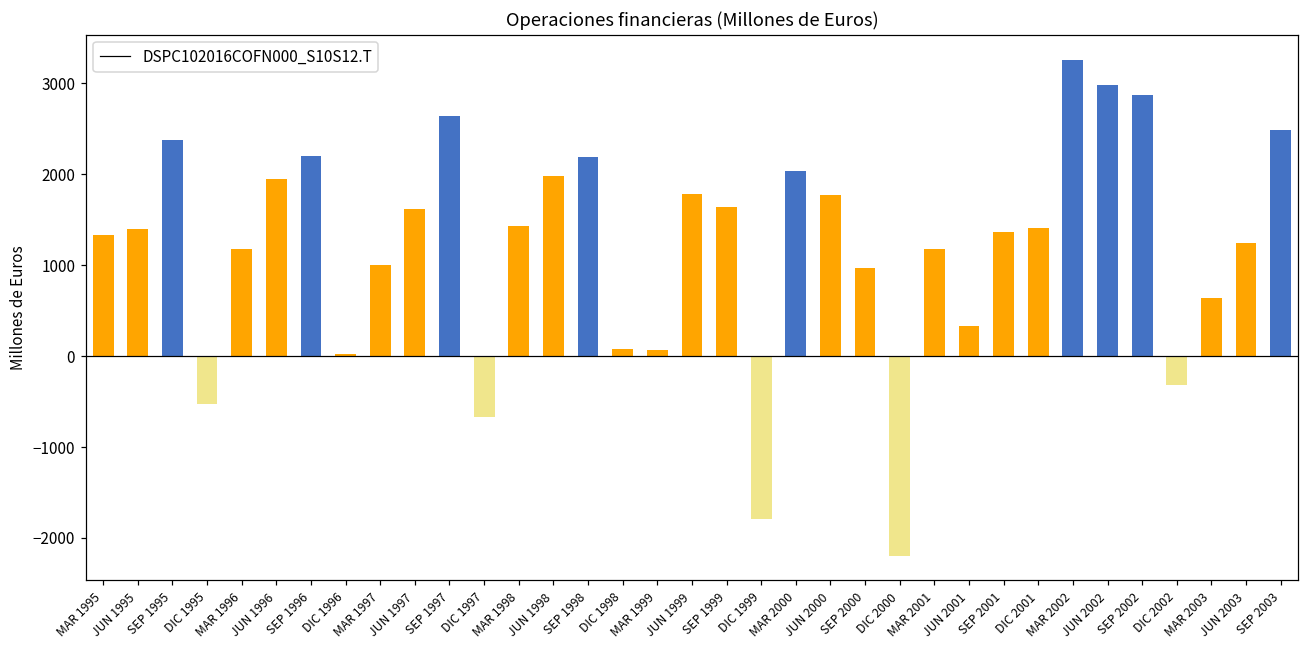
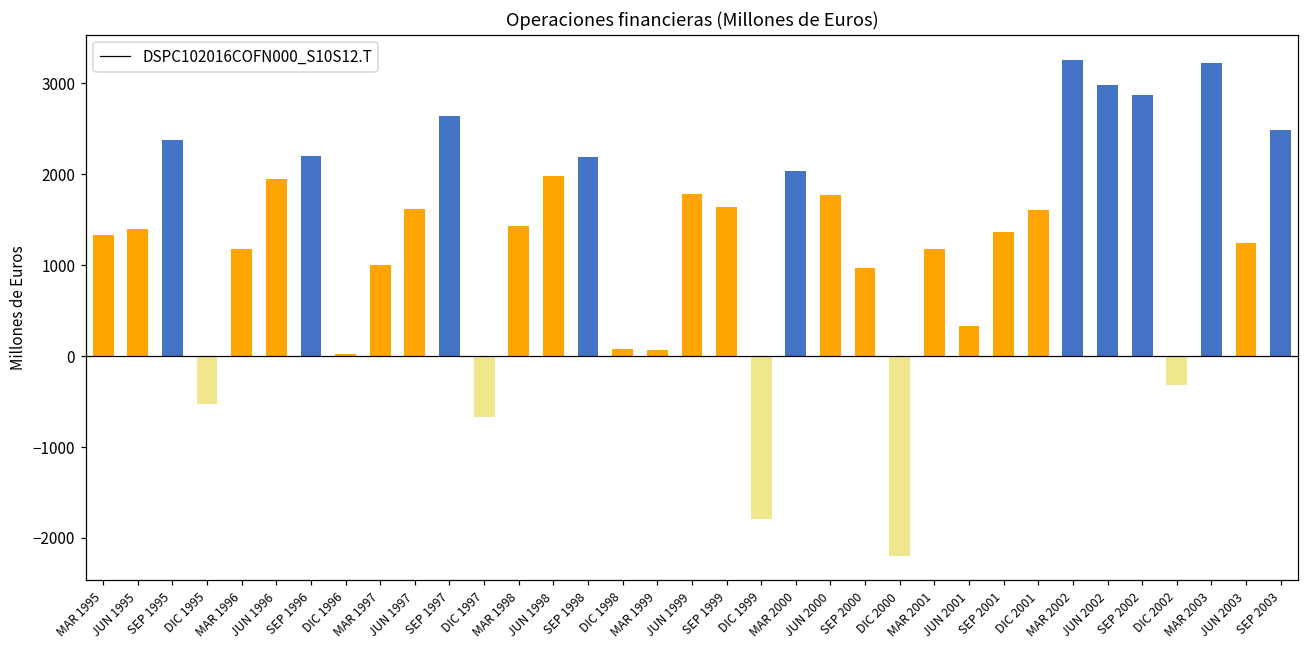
DIC 2001: 1400 -> 1600
MAR 2003: 600 -> 3200
